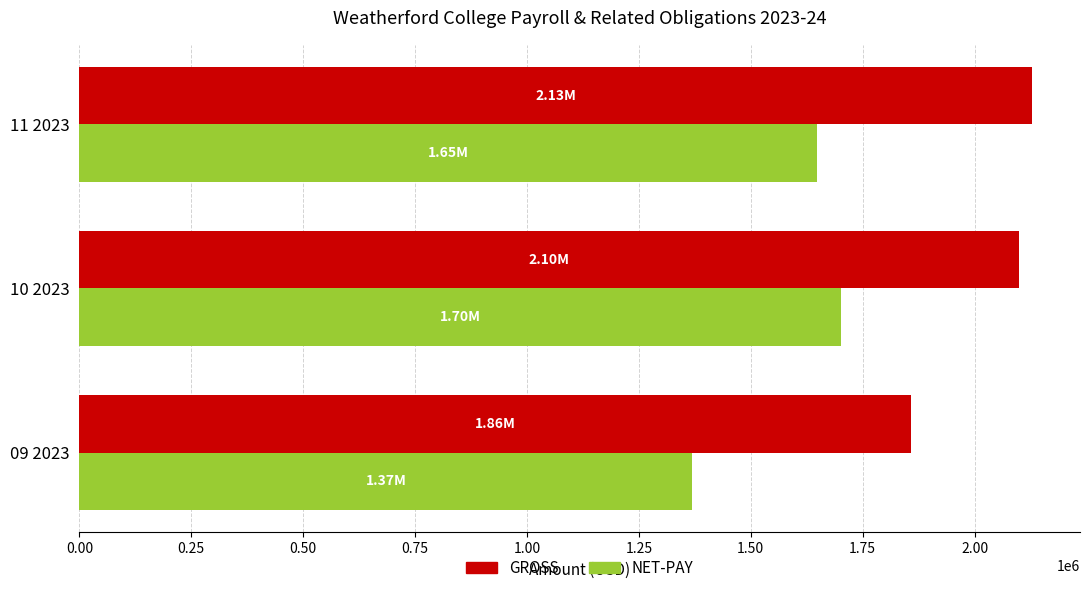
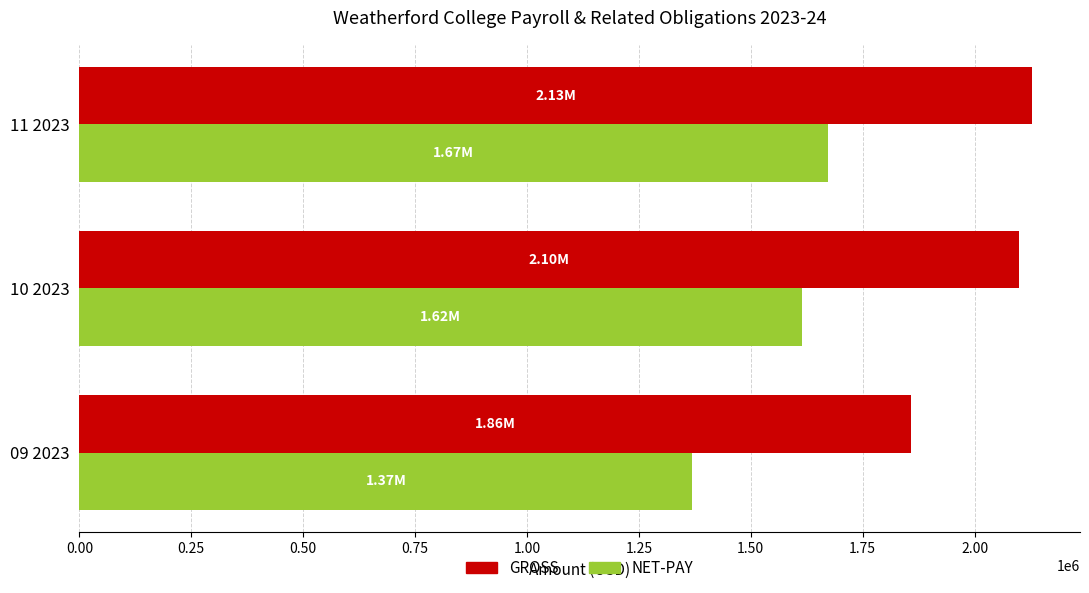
NET-PAY, 11 2023: 1.65M -> 1.67M
NET-PAY, 10 2023: 1.70M -> 1.62M
